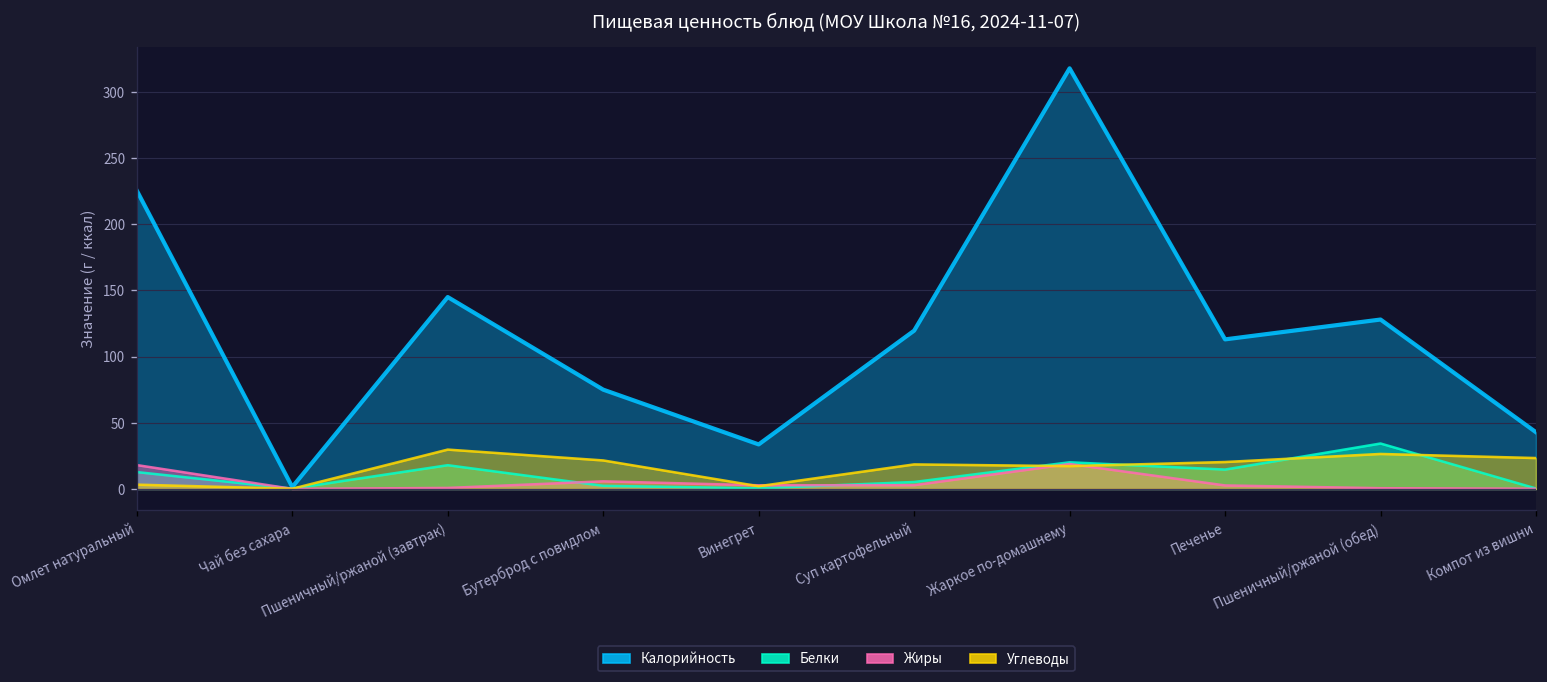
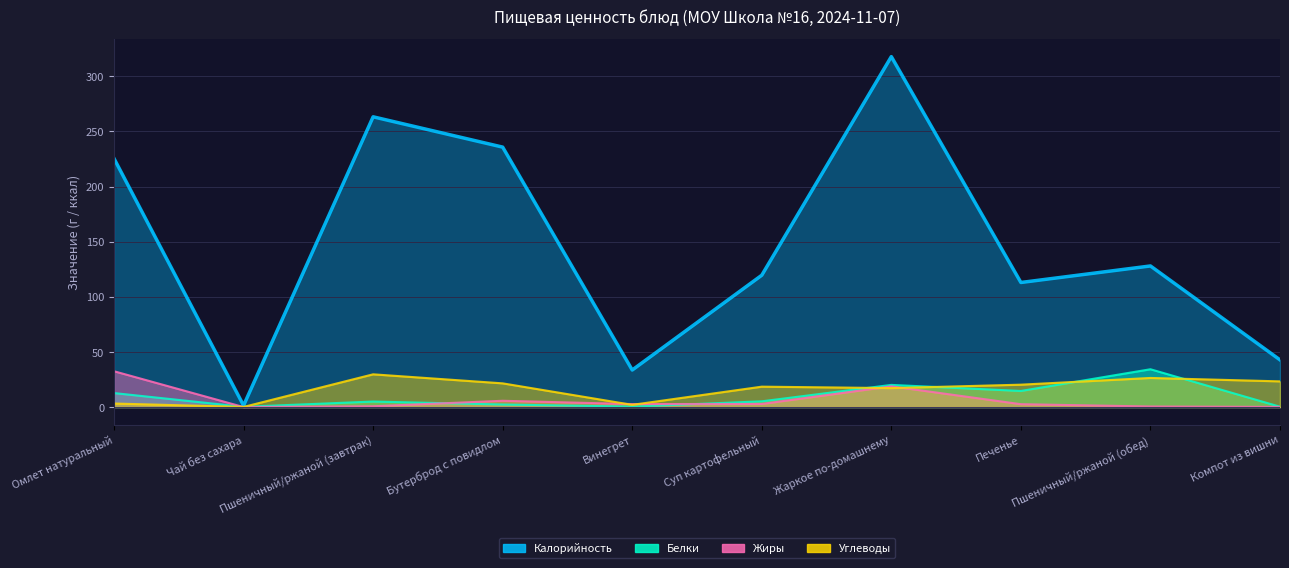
Жиры, Омлет натуральный: 18 -> 33
Калорийность, Пшеничный/ржаной (завтрак): 145 -> 263
Белки, Пшеничный/ржаной (завтрак): 18 -> 5
Калорийность, Бутерброд с повидлом: 75 -> 236
